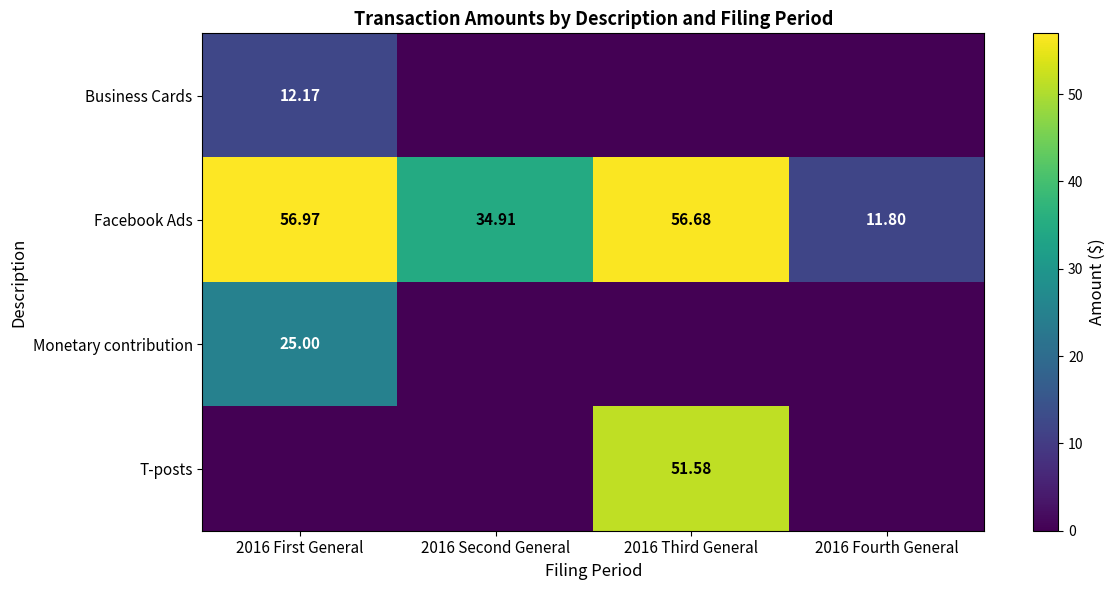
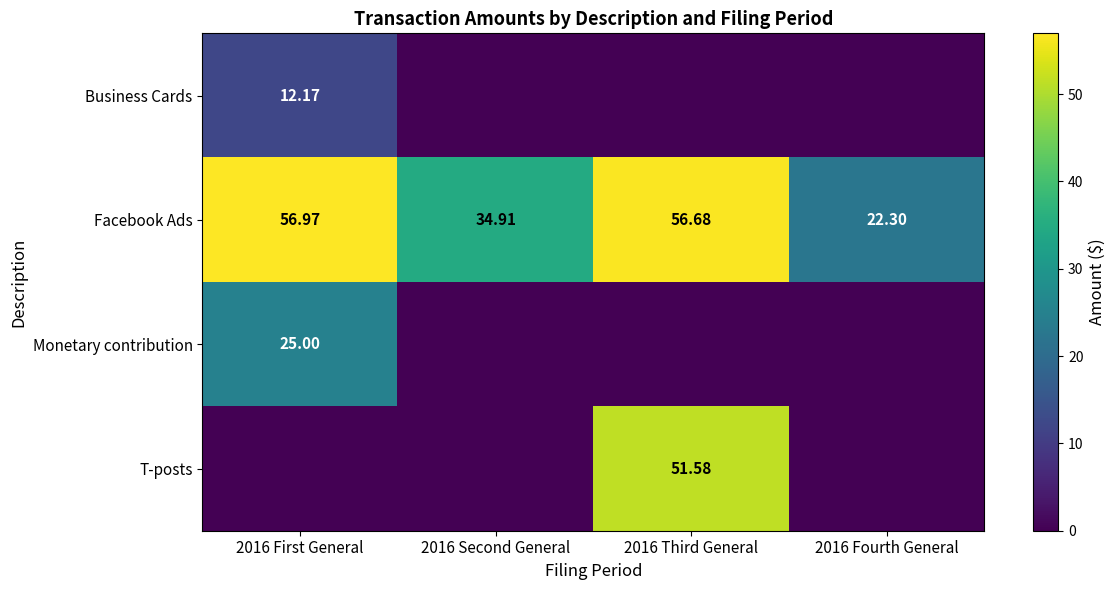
Facebook Ads, 2016 Fourth General: 11.80 -> 22.30
